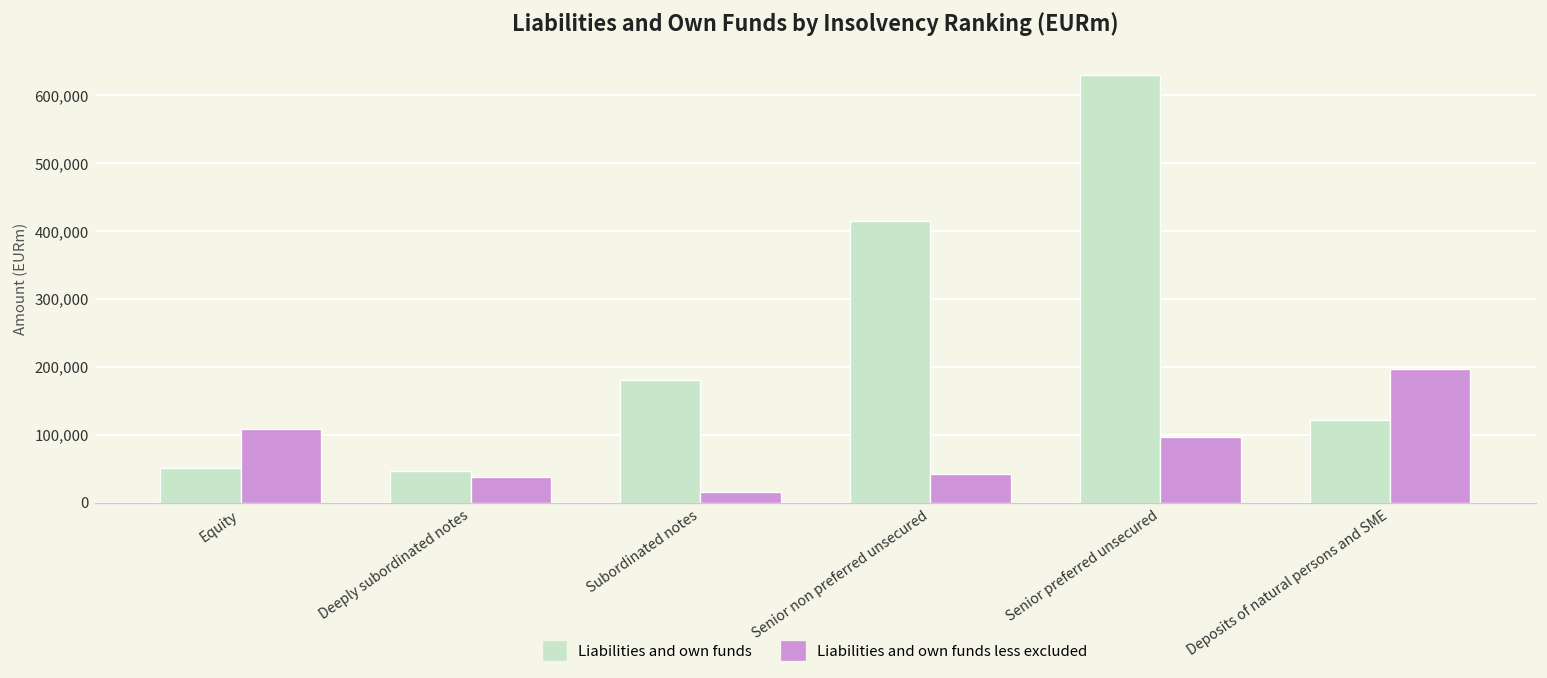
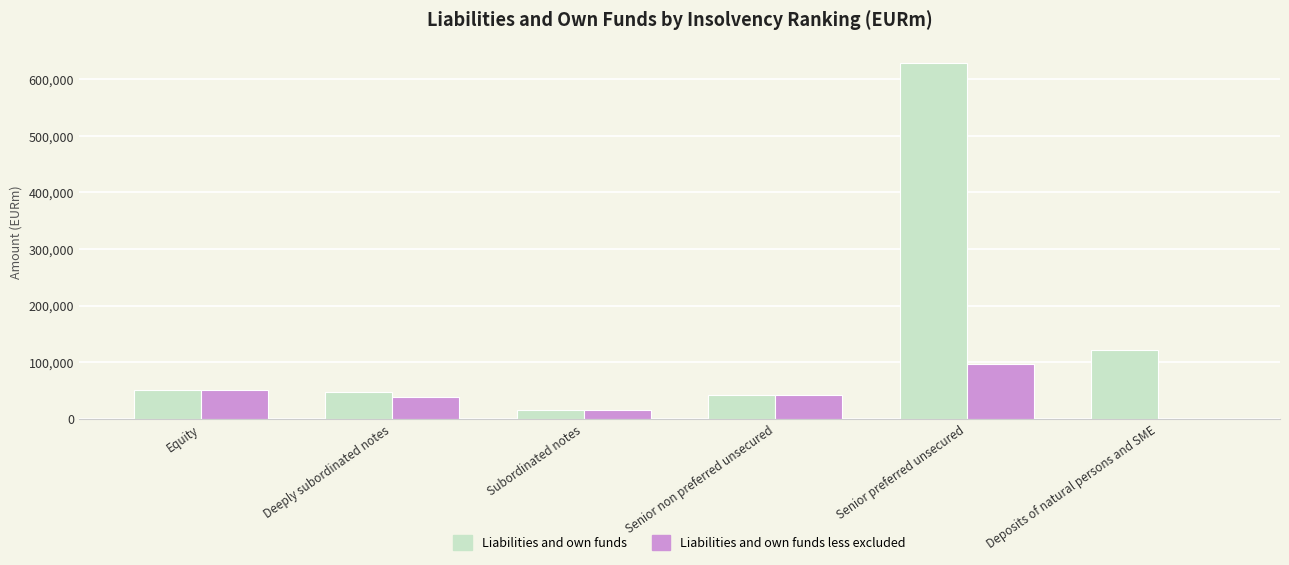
Liabilities and own funds less excluded, Equity: 110,000 -> 50,000
Liabilities and own funds, Subordinated notes: 180,000 -> 20,000
Liabilities and own funds, Senior non preferred unsecured: 410,000 -> 40,000
Liabilities and own funds less excluded, Deposits of natural persons and SME: 200,000 -> 0
